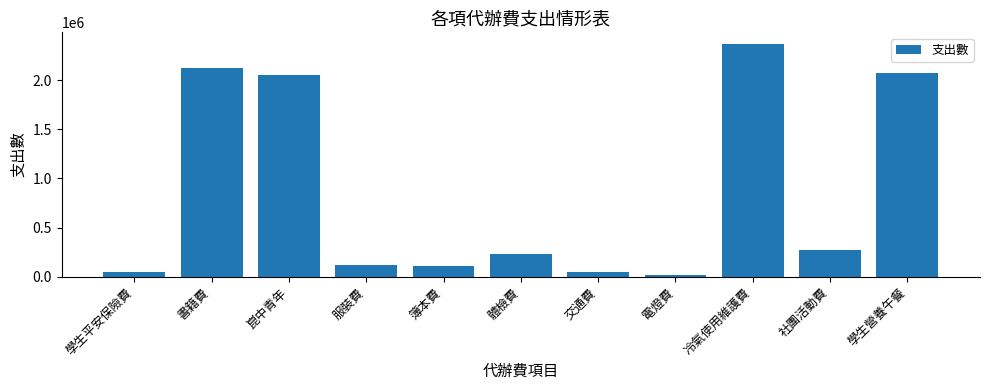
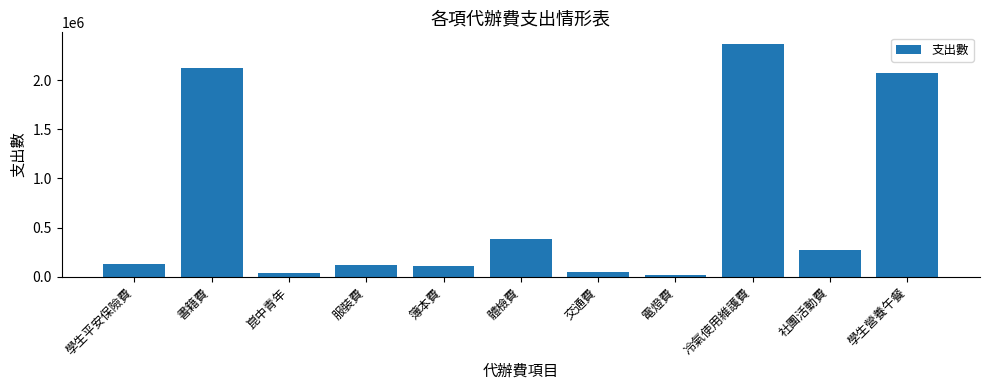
學生平安保險費: 0 -> 100000
崑中青年: 2100000 -> 0
體檢費: 200000 -> 400000
